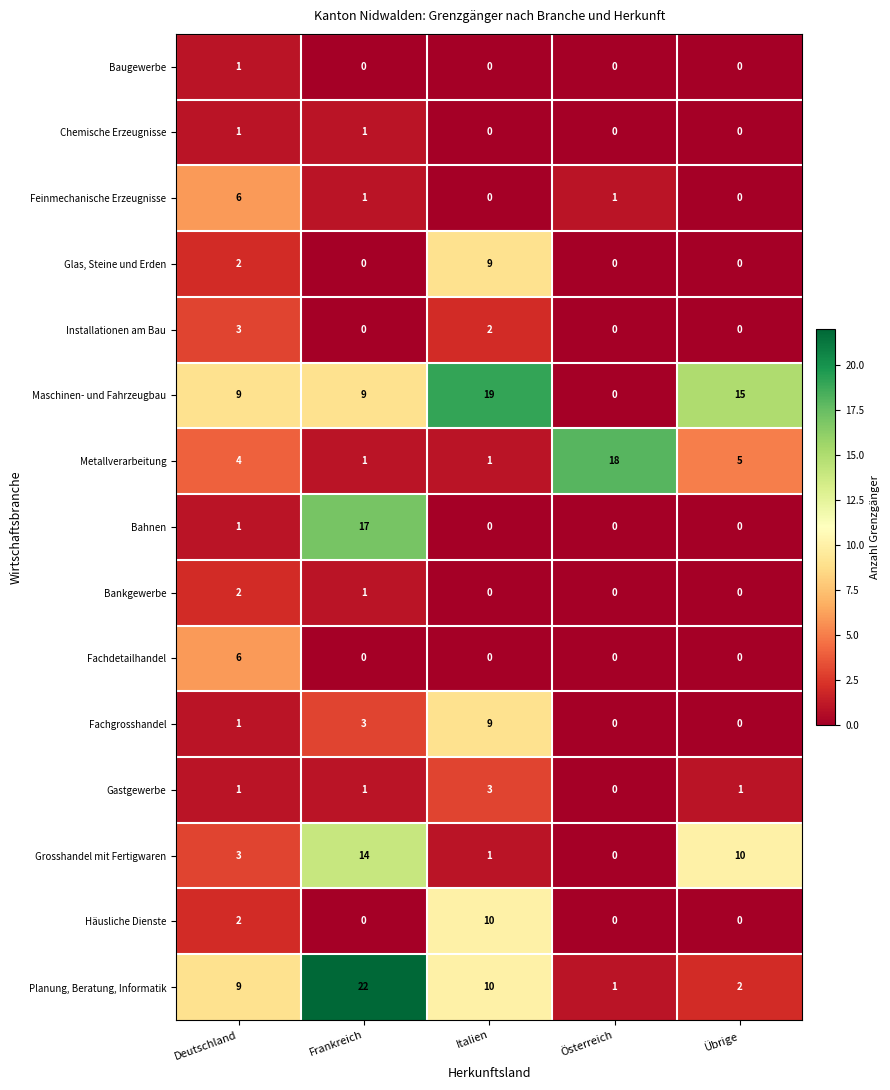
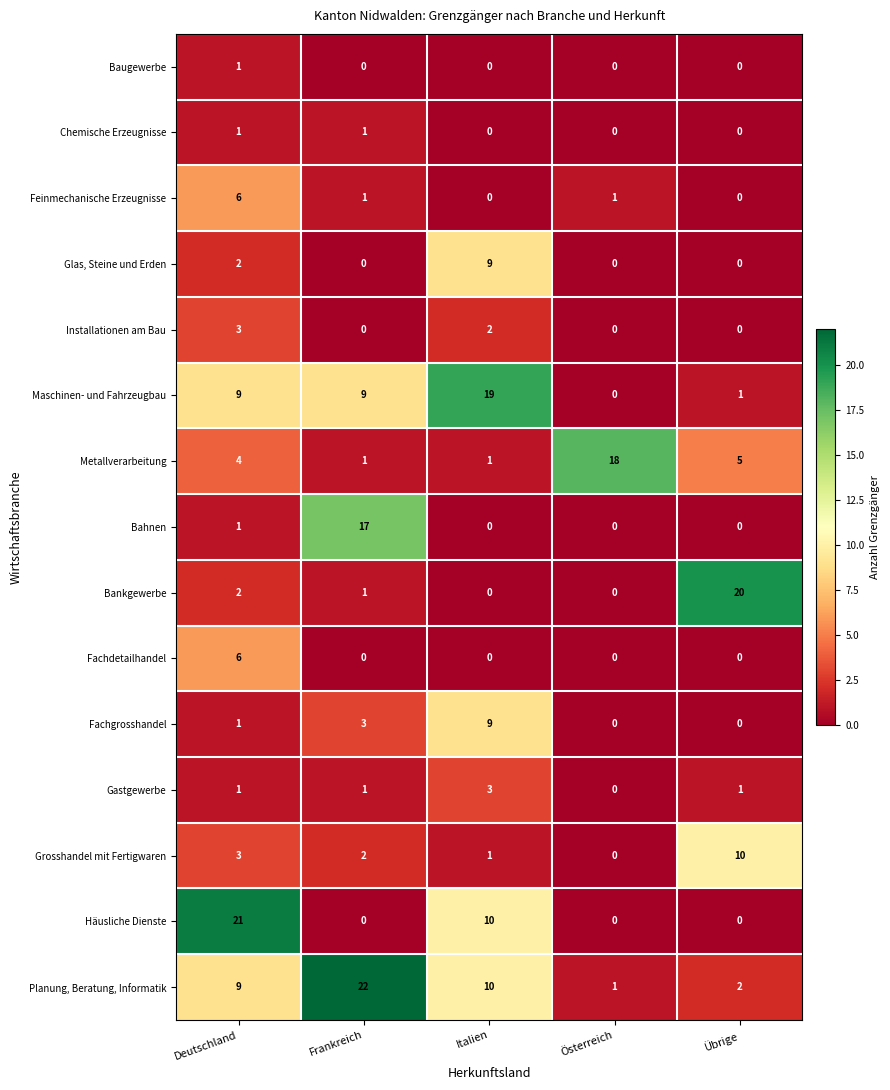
Maschinen- und Fahrzeugbau, Übrige: 15 -> 1
Bankgewerbe, Übrige: 0 -> 20
Grosshandel mit Fertigwaren, Frankreich: 14 -> 2
Häusliche Dienste, Deutschland: 2 -> 21
